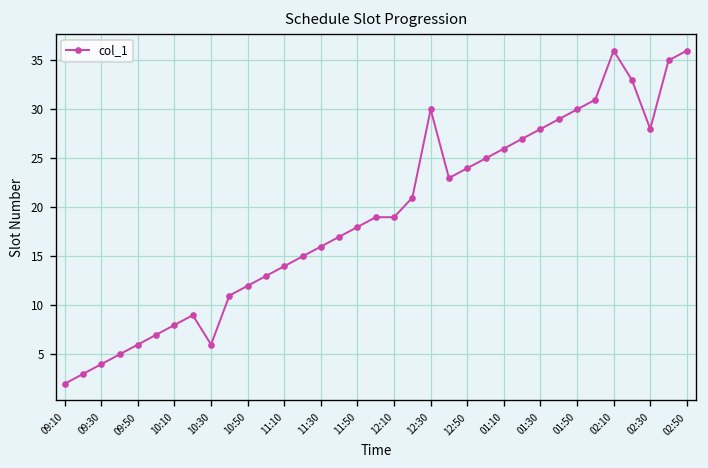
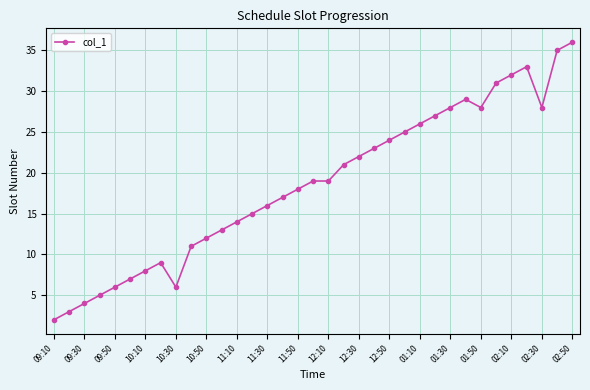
12:30: 30 -> 22
01:50: 30 -> 28
02:10: 36 -> 32
